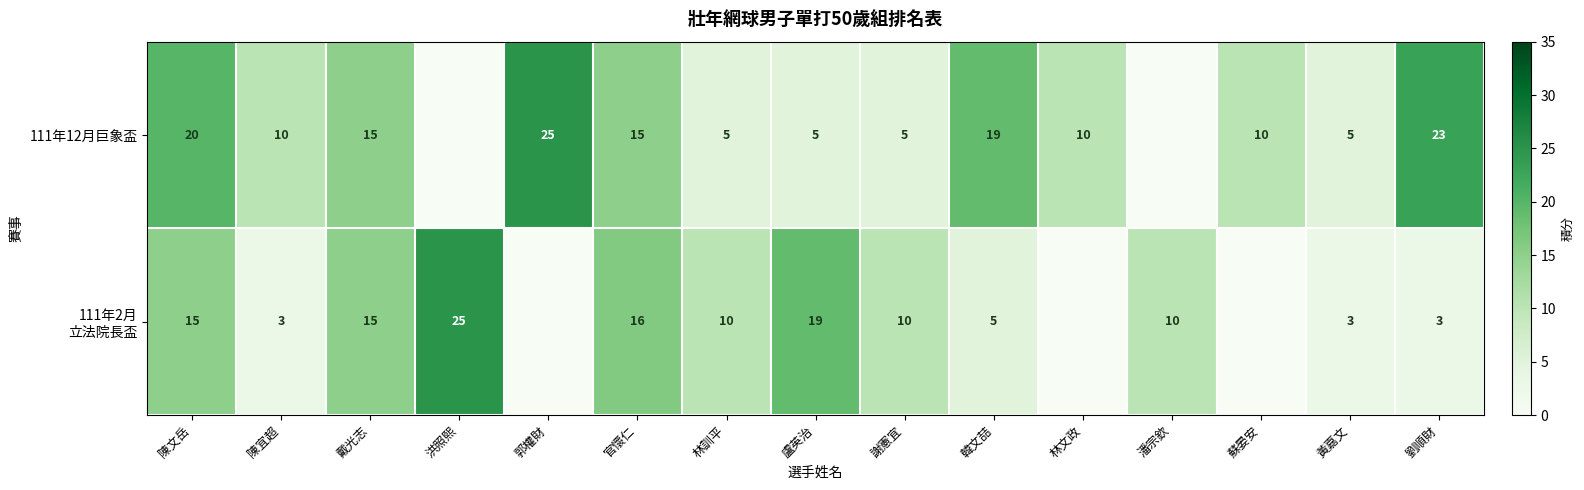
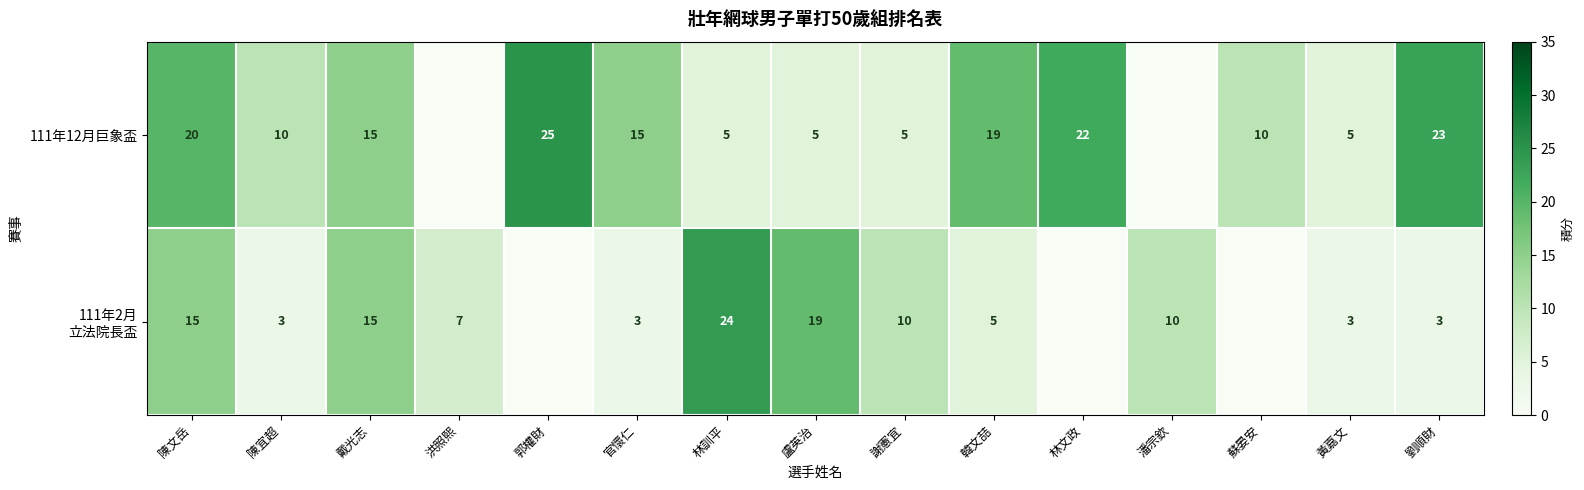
111年12月巨象盃, 林文政: 10 -> 22
111年2月 立法院長盃, 洪照熙: 25 -> 7
111年2月 立法院長盃, 官懷仁: 16 -> 3
111年2月 立法院長盃, 林訓平: 10 -> 24
